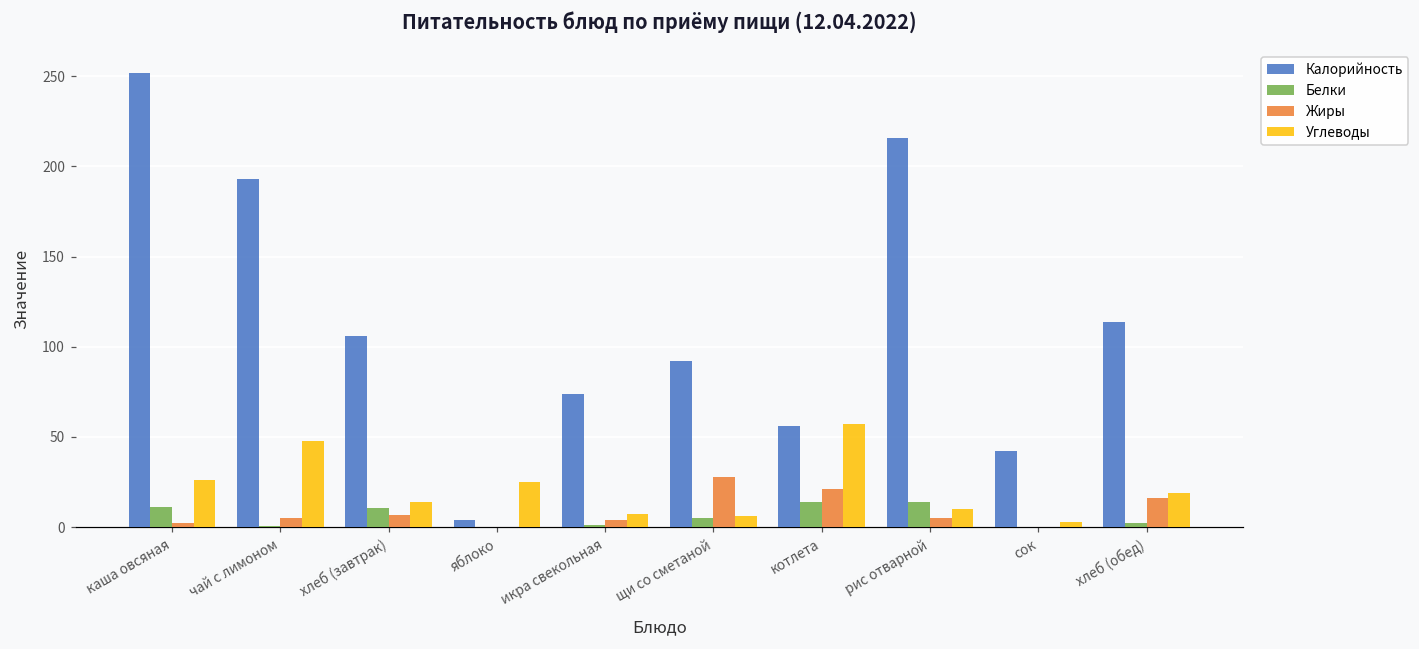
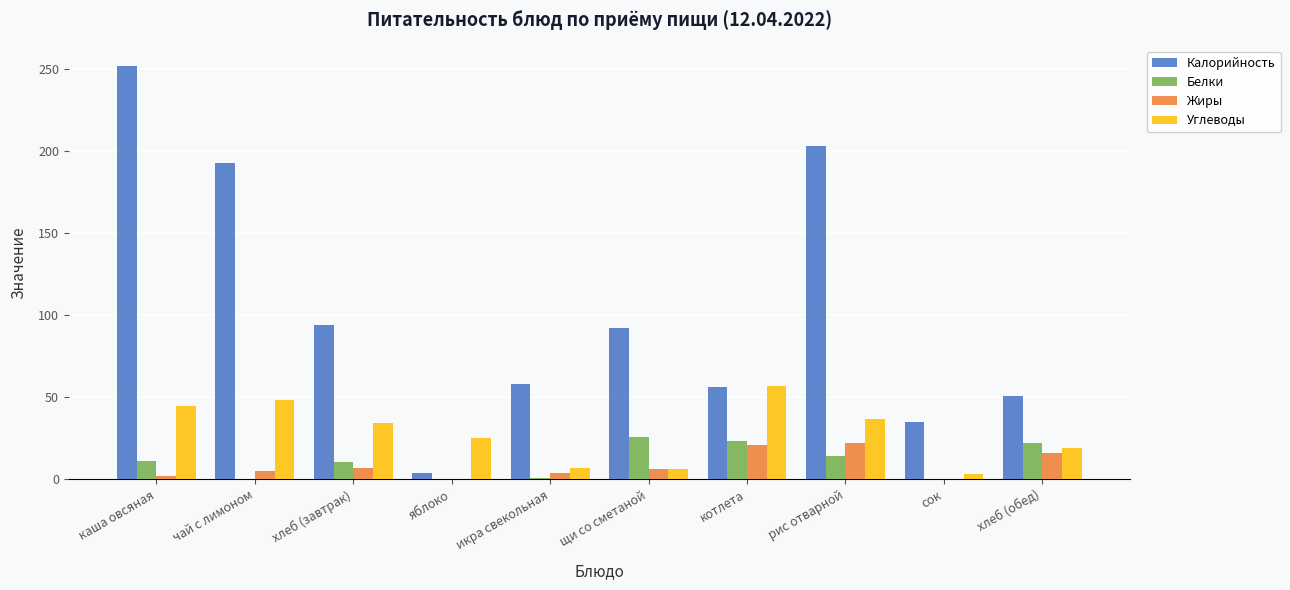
Углеводы, каша овсяная: 26 -> 45
Калорийность, хлеб (завтрак): 106 -> 94
Углеводы, хлеб (завтрак): 14 -> 34
Калорийность, икра свекольная: 74 -> 58
Белки, щи со сметаной: 5 -> 26
Жиры, щи со сметаной: 28 -> 6
Белки, котлета: 14 -> 23
Калорийность, рис отварной: 216 -> 203
Жиры, рис отварной: 5 -> 22
Углеводы, рис отварной: 10 -> 37
Калорийность, сок: 42 -> 35
Калорийность, хлеб (обед): 114 -> 51
Белки, хлеб (обед): 2 -> 22
